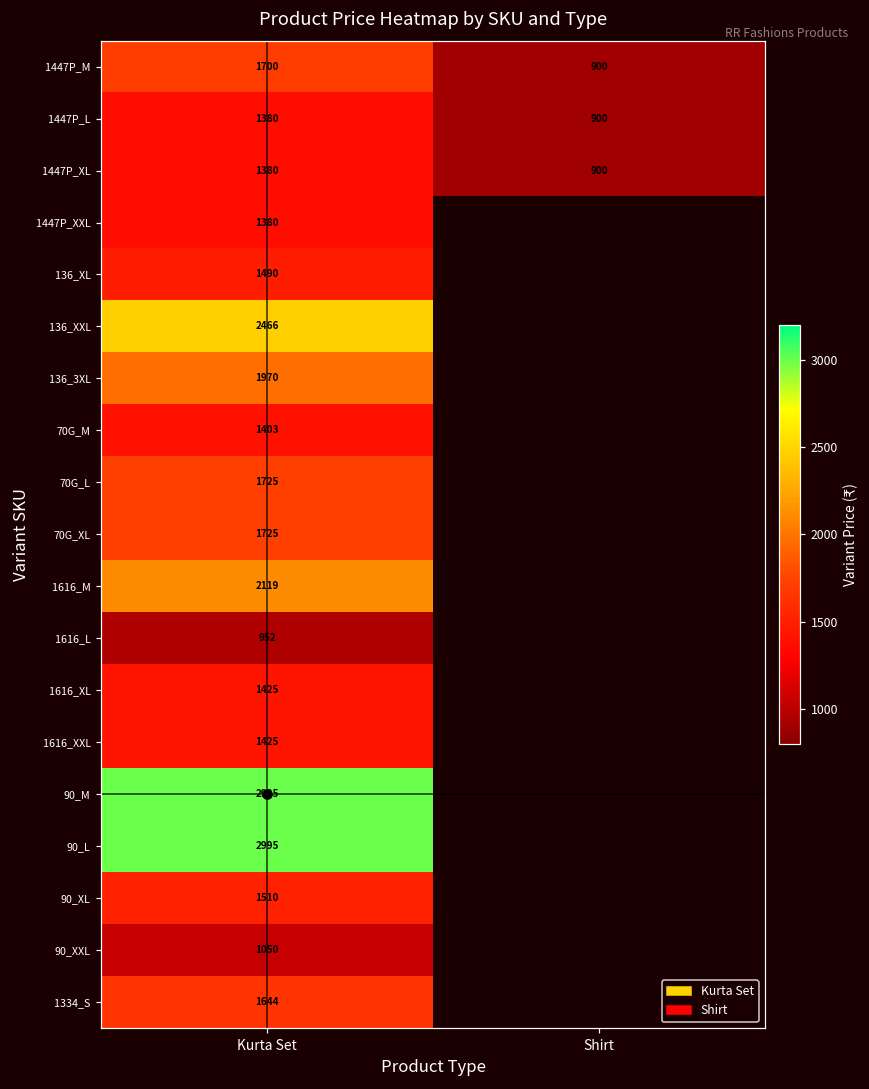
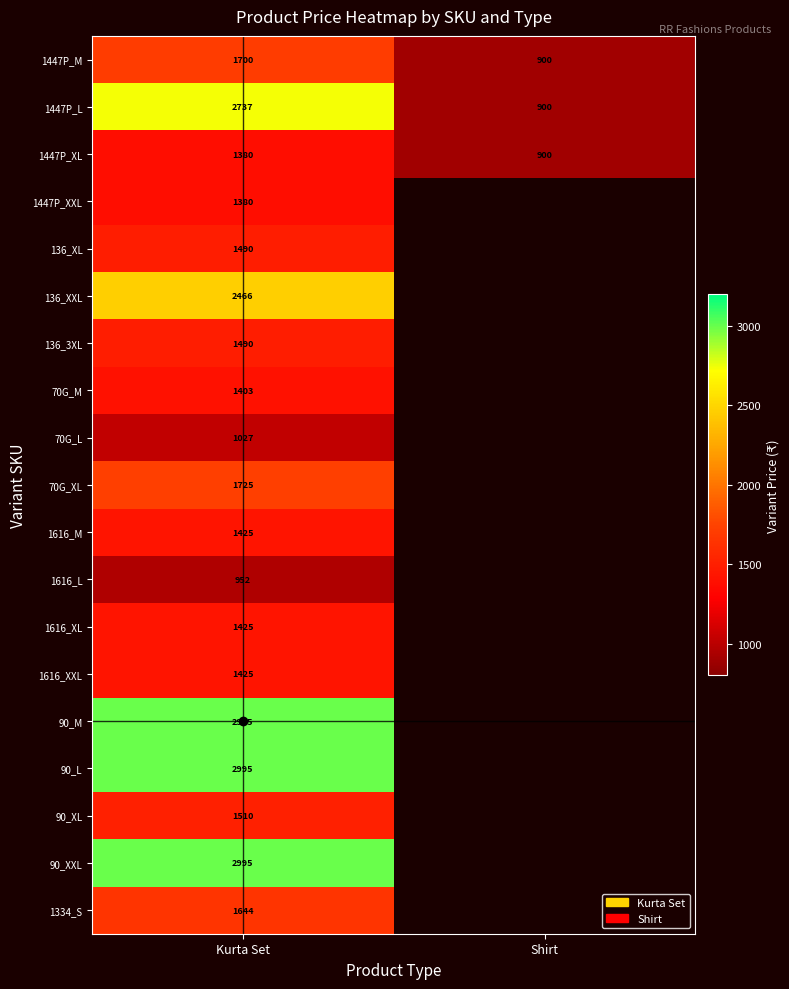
1447P_L, Kurta Set: 1380 -> 2737
136_3XL, Kurta Set: 1970 -> 1490
70G_L, Kurta Set: 1725 -> 1027
1616_M, Kurta Set: 2119 -> 1425
90_XXL, Kurta Set: 1050 -> 2995
